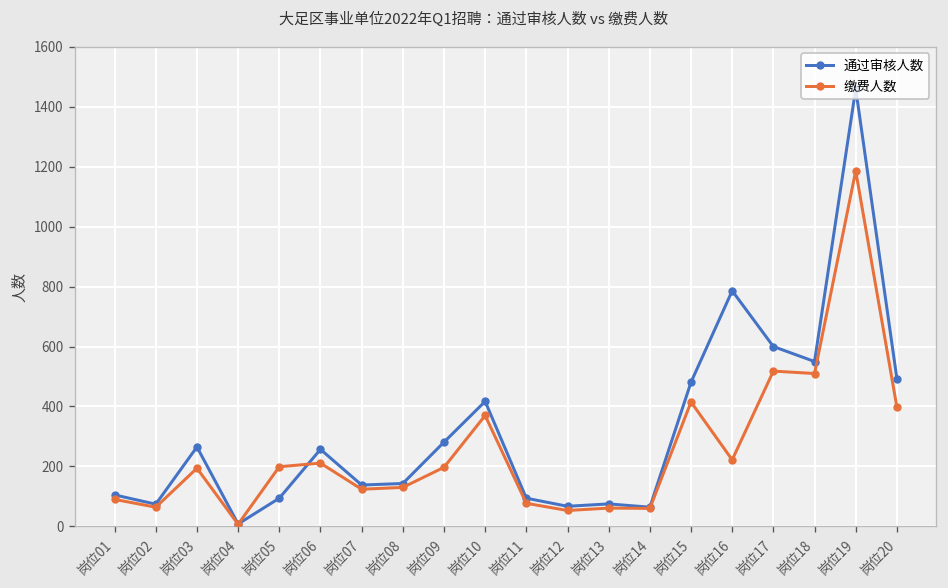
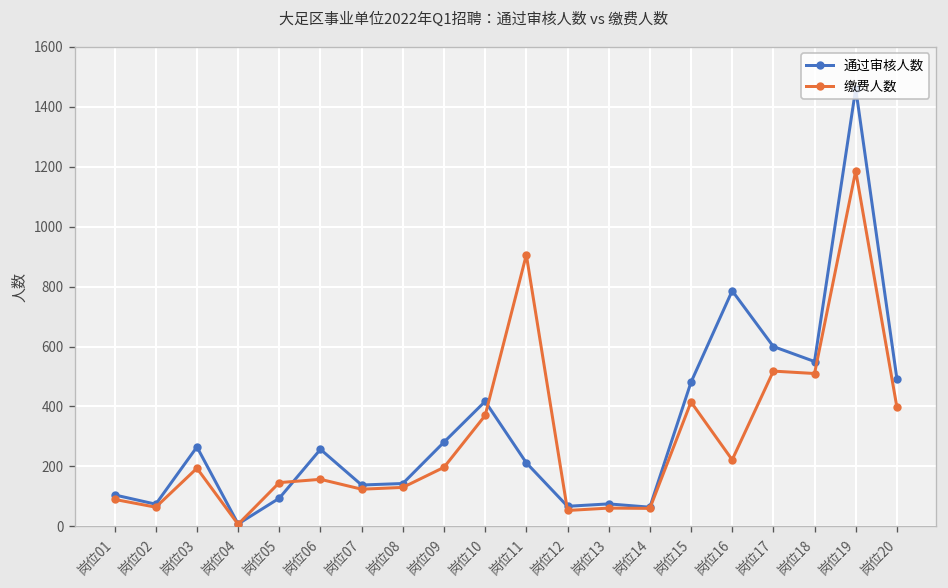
缴费人数, 岗位05: 200 -> 150
缴费人数, 岗位06: 210 -> 160
通过审核人数, 岗位11: 90 -> 210
缴费人数, 岗位11: 80 -> 910
